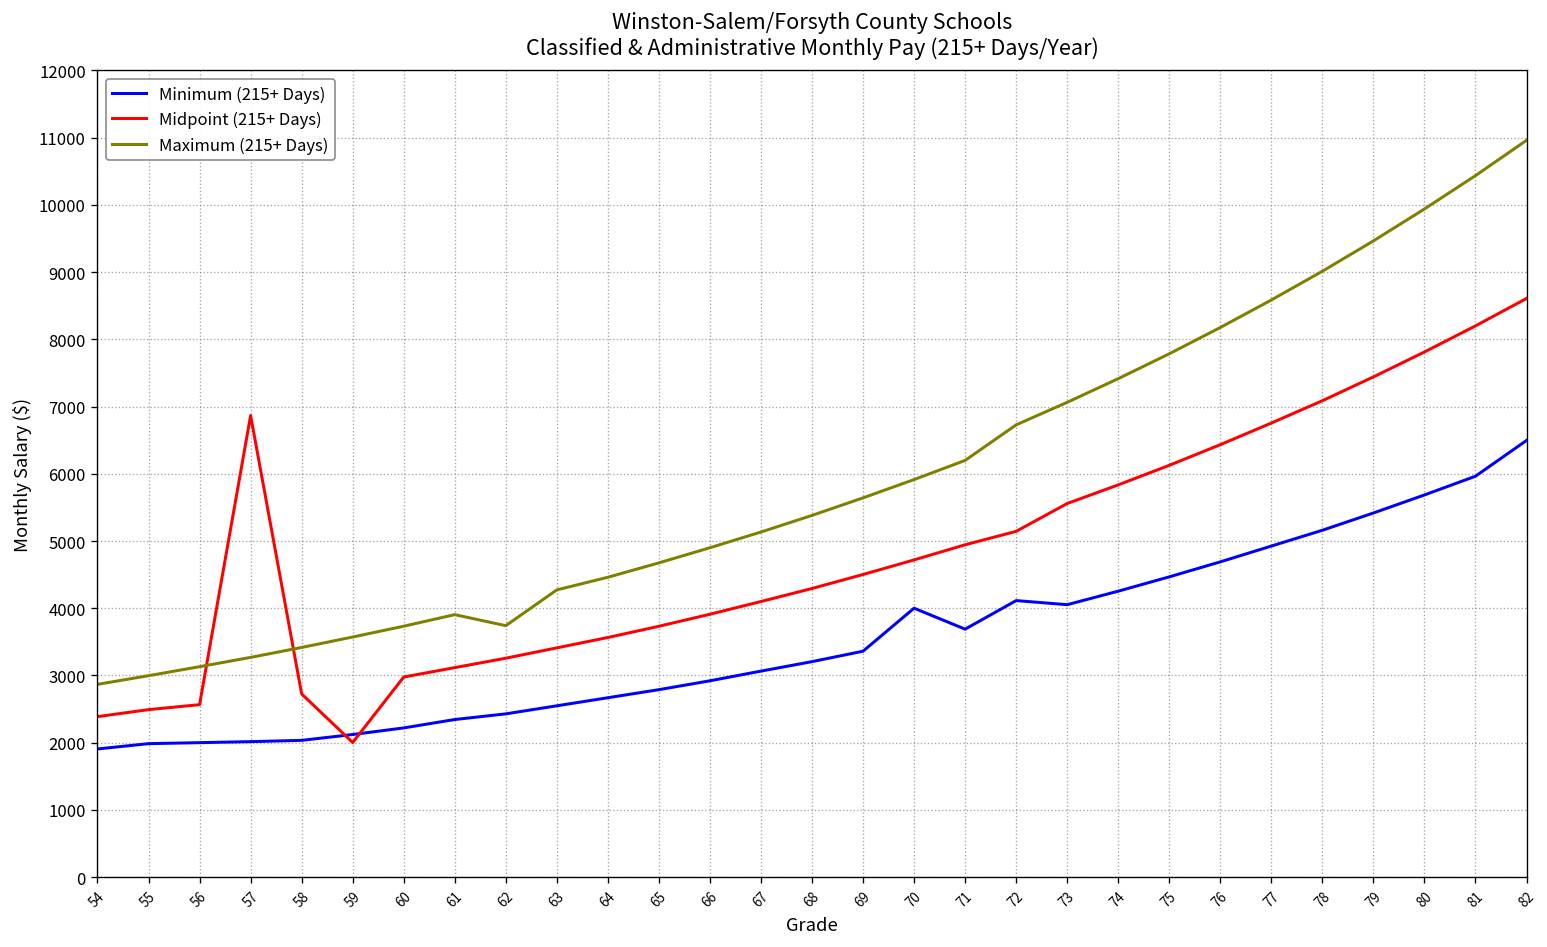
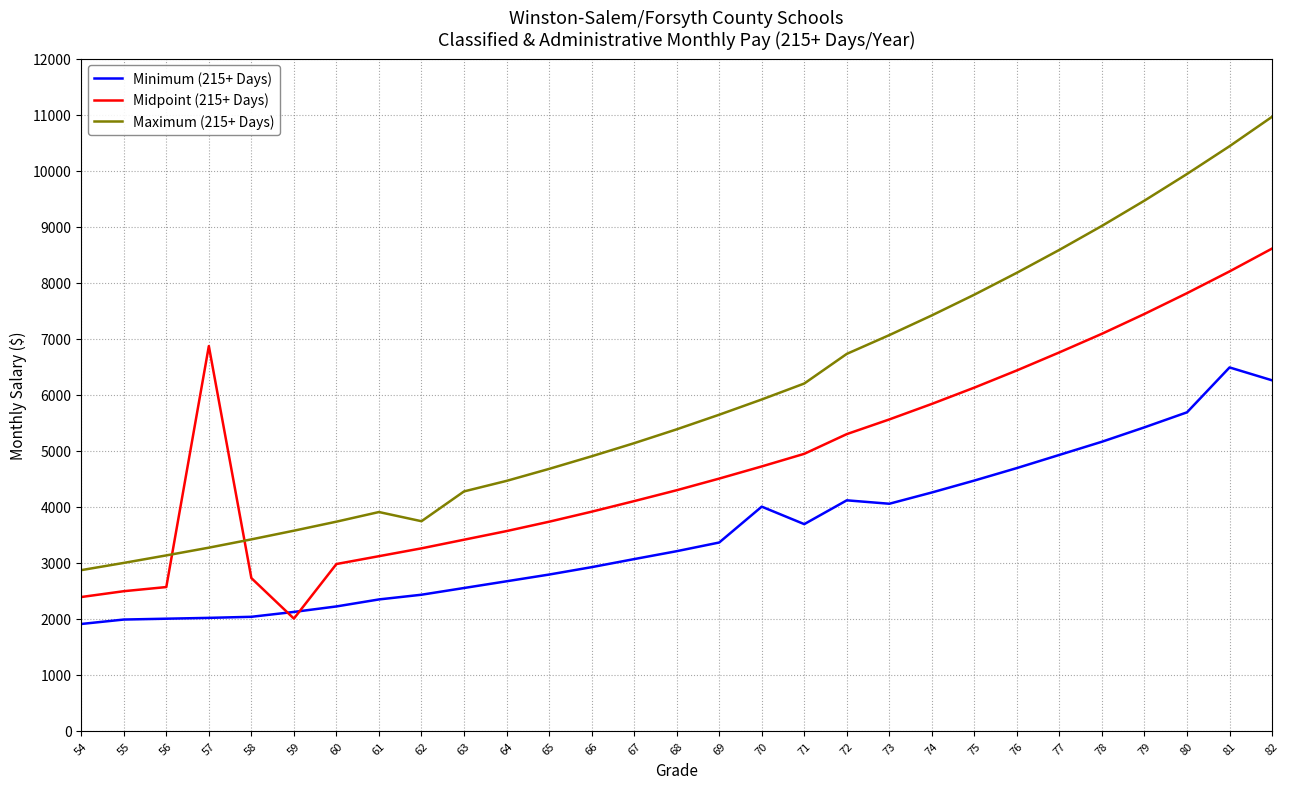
Midpoint (215+ Days), 72: 5100 -> 5300
Minimum (215+ Days), 81: 6000 -> 6500
Minimum (215+ Days), 82: 6500 -> 6300
